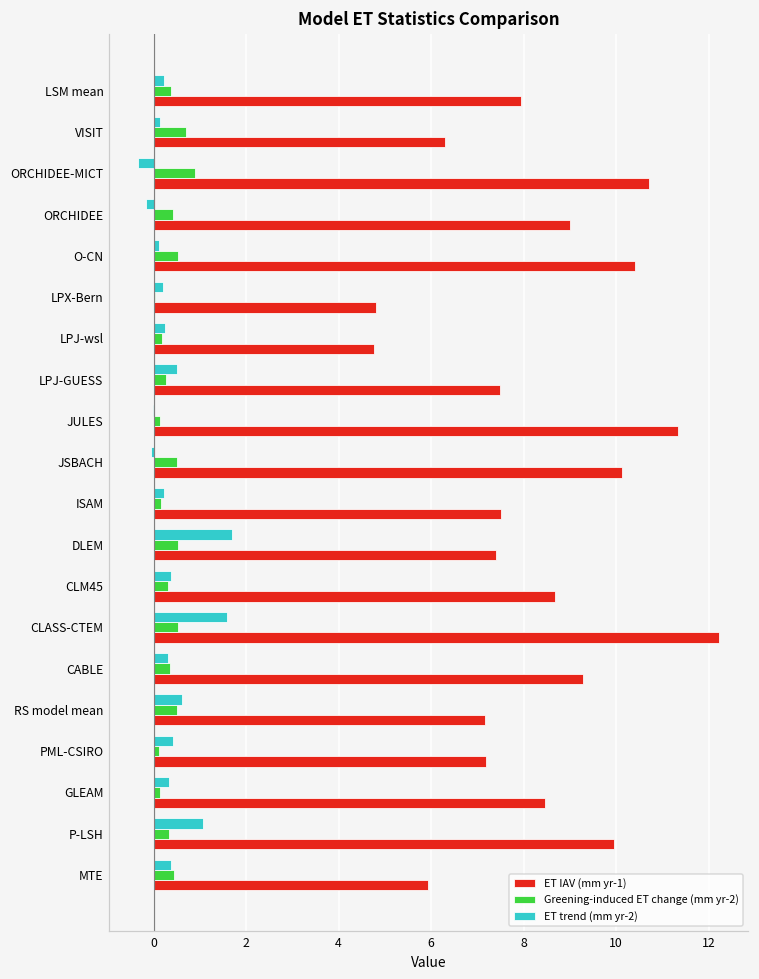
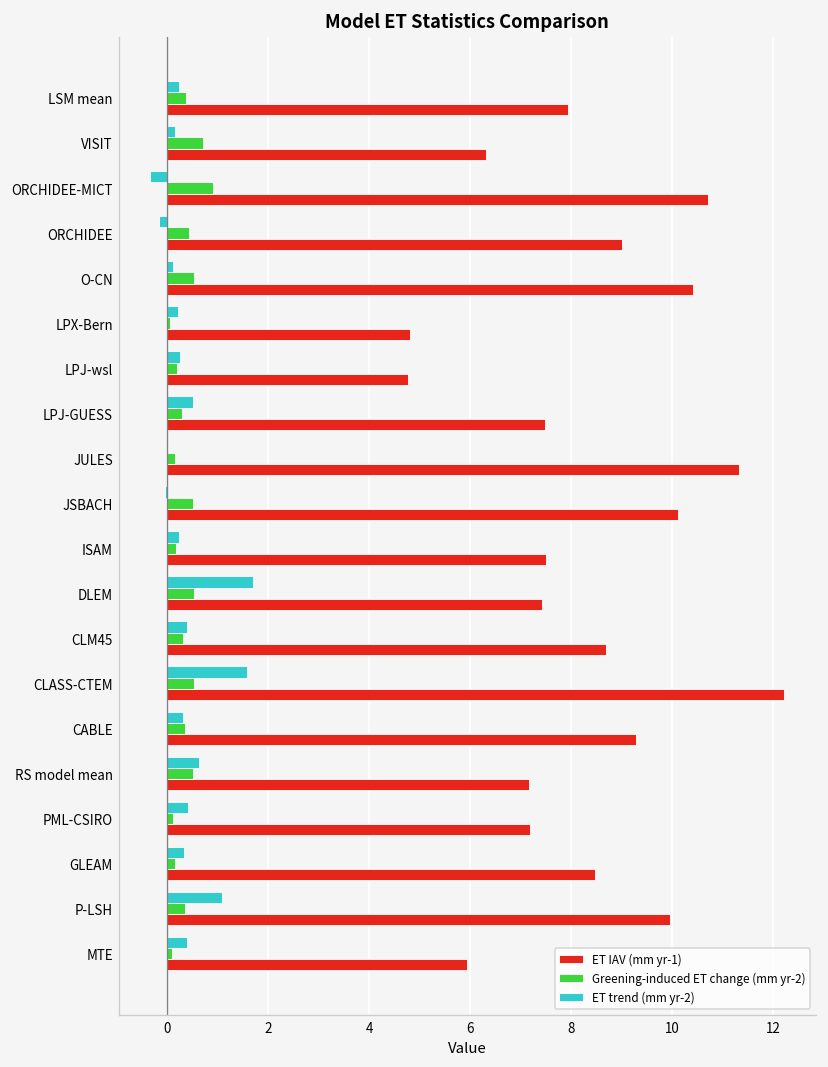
Greening-induced ET change (mm yr-2), MTE: 0.5 -> 0.1
